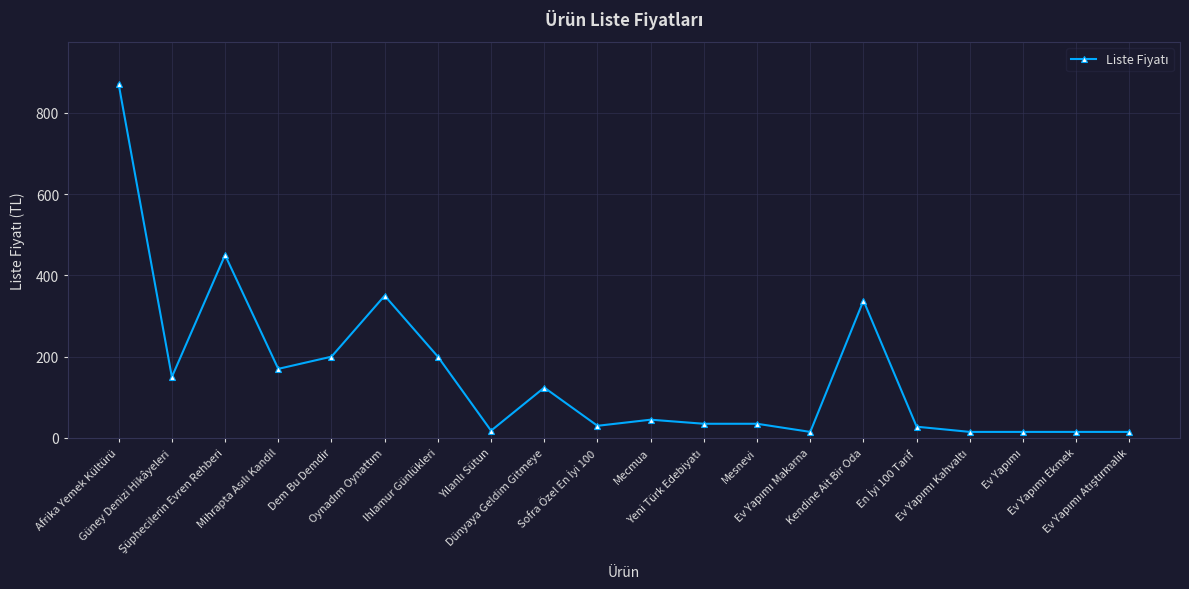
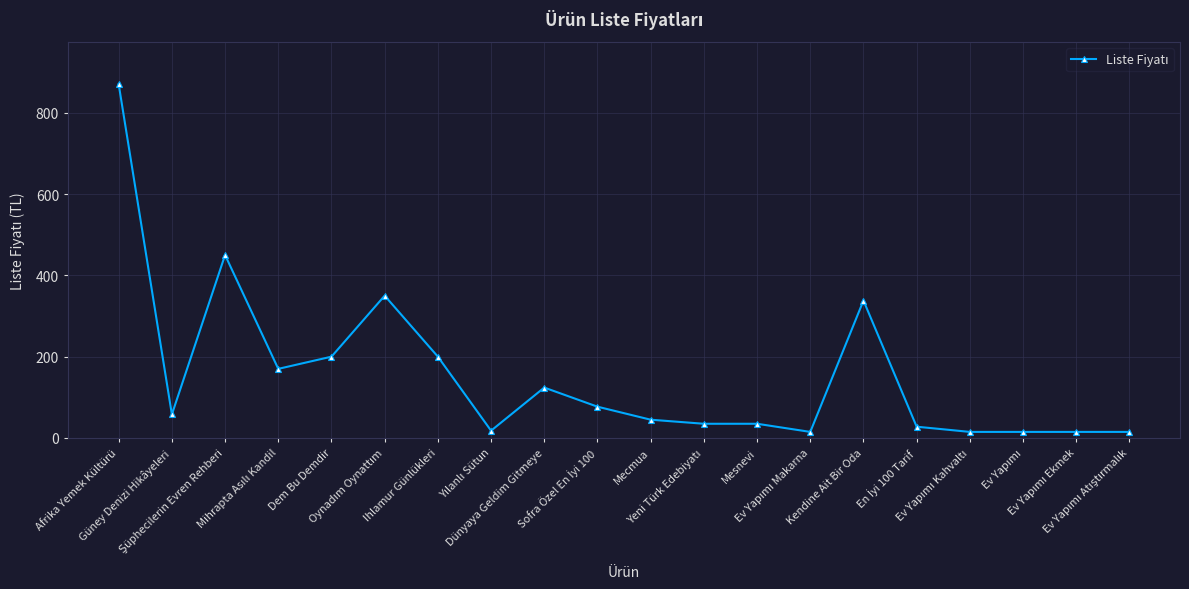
Güney Denizi Hikâyeleri: 150 -> 60
Sofra Özel En İyi 100: 30 -> 80
